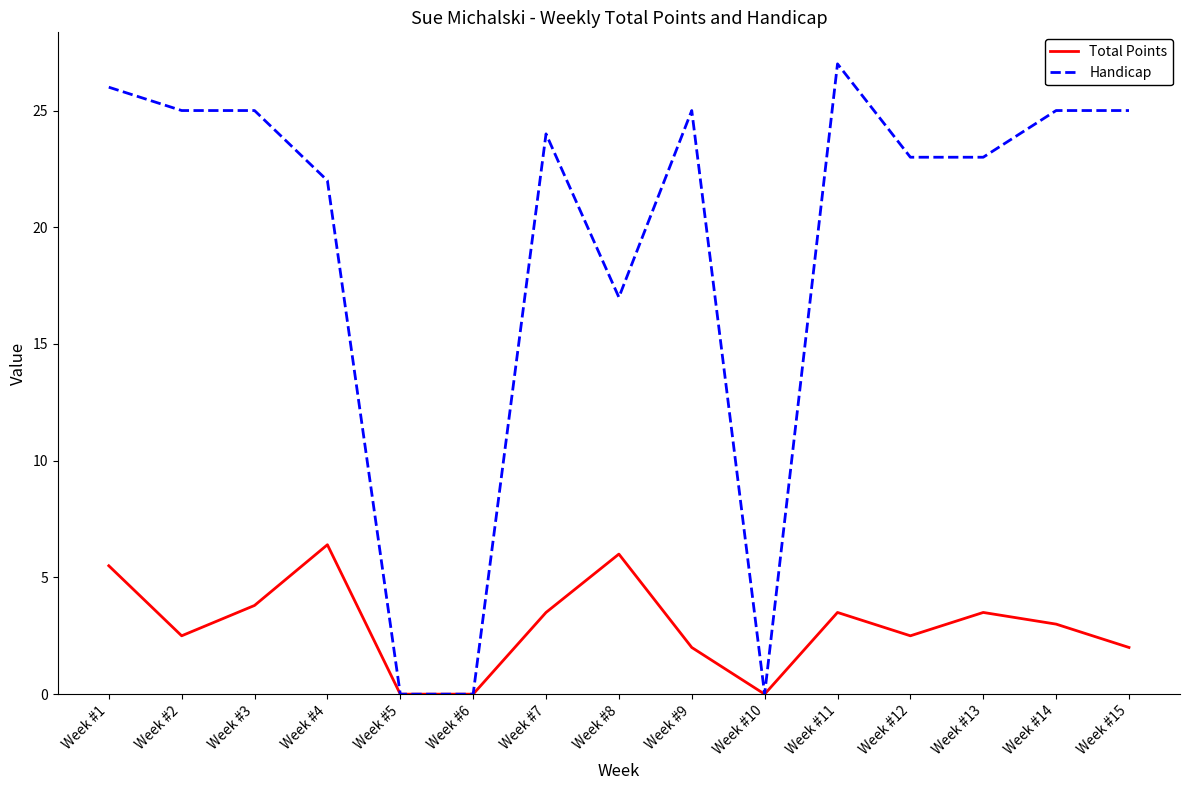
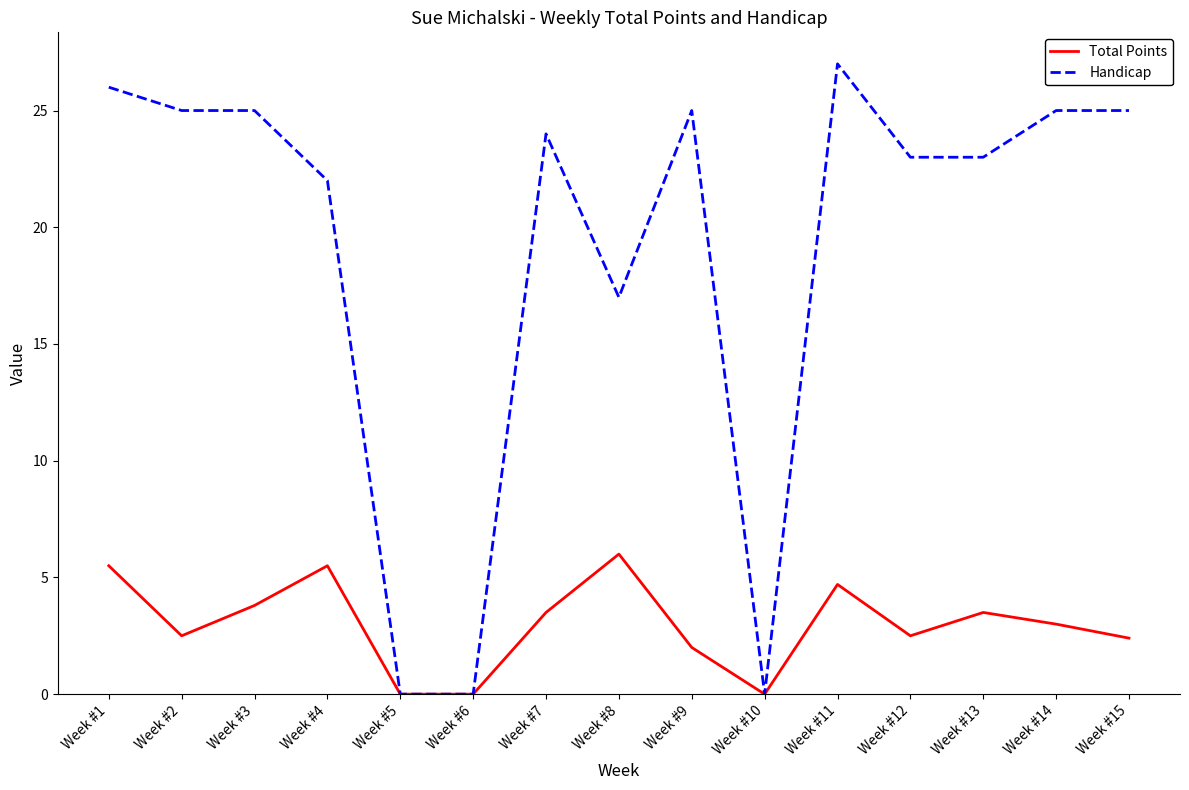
Total Points, Week #4: 6.4 -> 5.5
Total Points, Week #11: 3.5 -> 4.7
Total Points, Week #15: 2.0 -> 2.4
